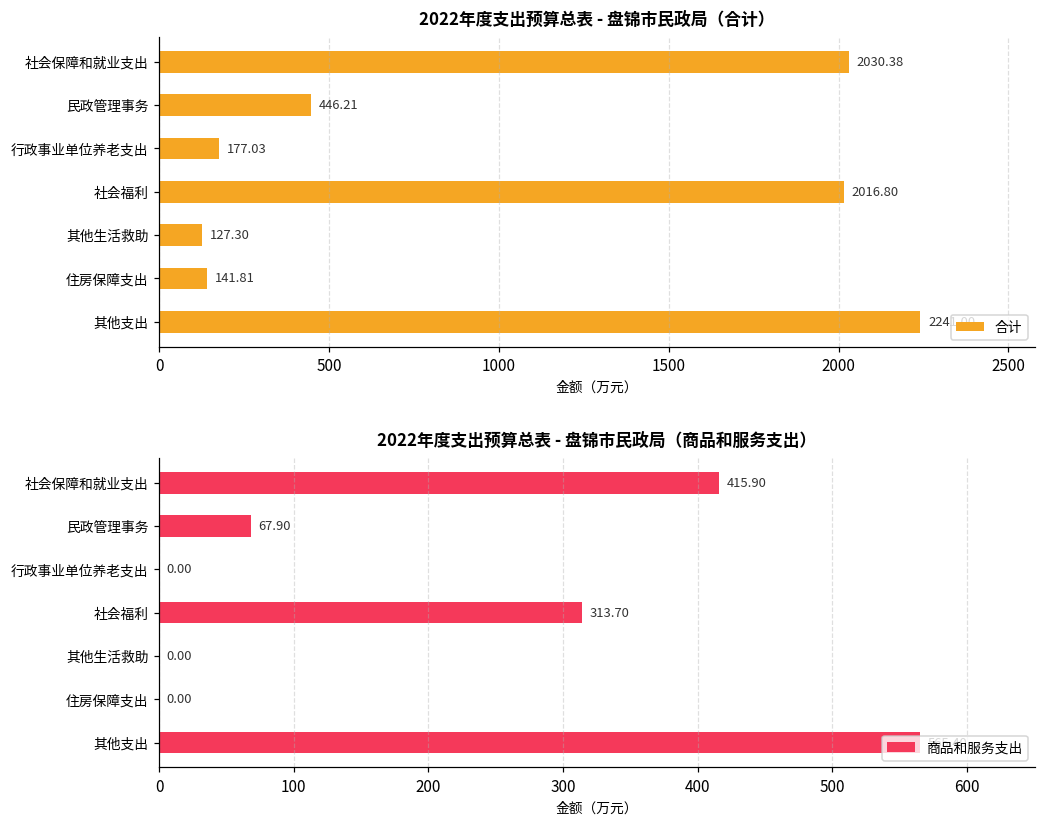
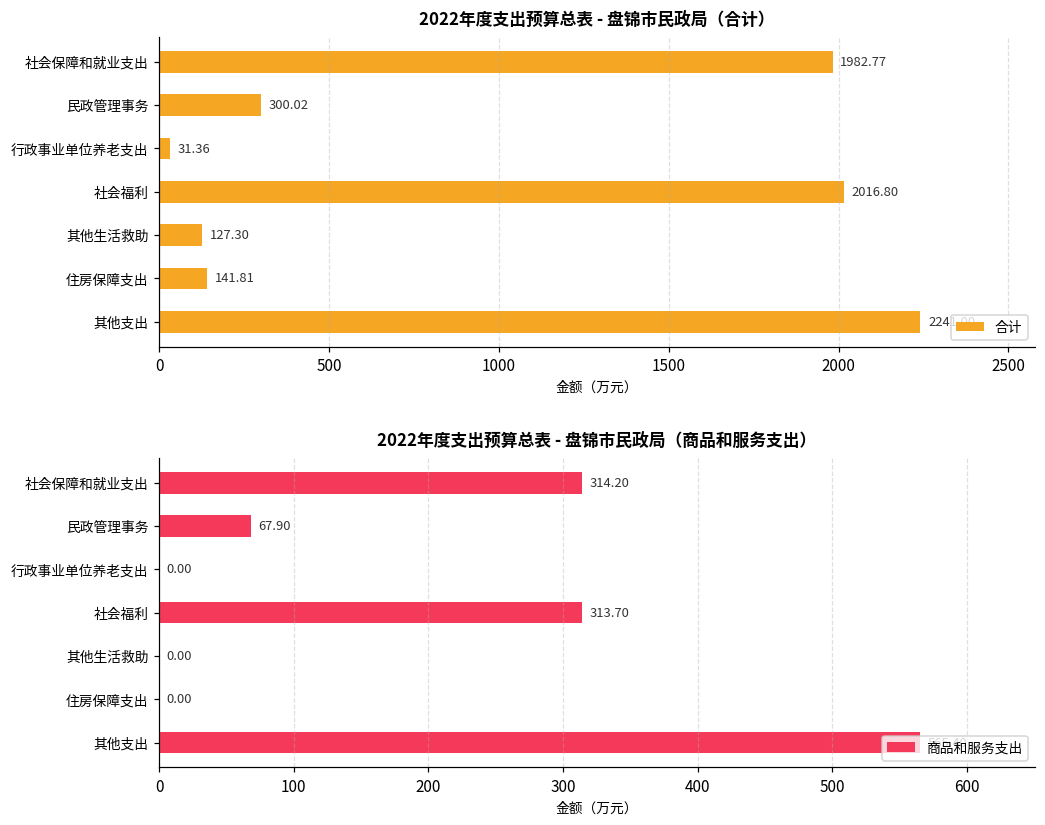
2022年度支出预算总表 - 盘锦市民政局（合计）, 社会保障和就业支出: 2030.38 -> 1982.77
2022年度支出预算总表 - 盘锦市民政局（合计）, 民政管理事务: 446.21 -> 300.02
2022年度支出预算总表 - 盘锦市民政局（合计）, 行政事业单位养老支出: 177.03 -> 31.36
2022年度支出预算总表 - 盘锦市民政局（商品和服务支出）, 社会保障和就业支出: 415.90 -> 314.20
